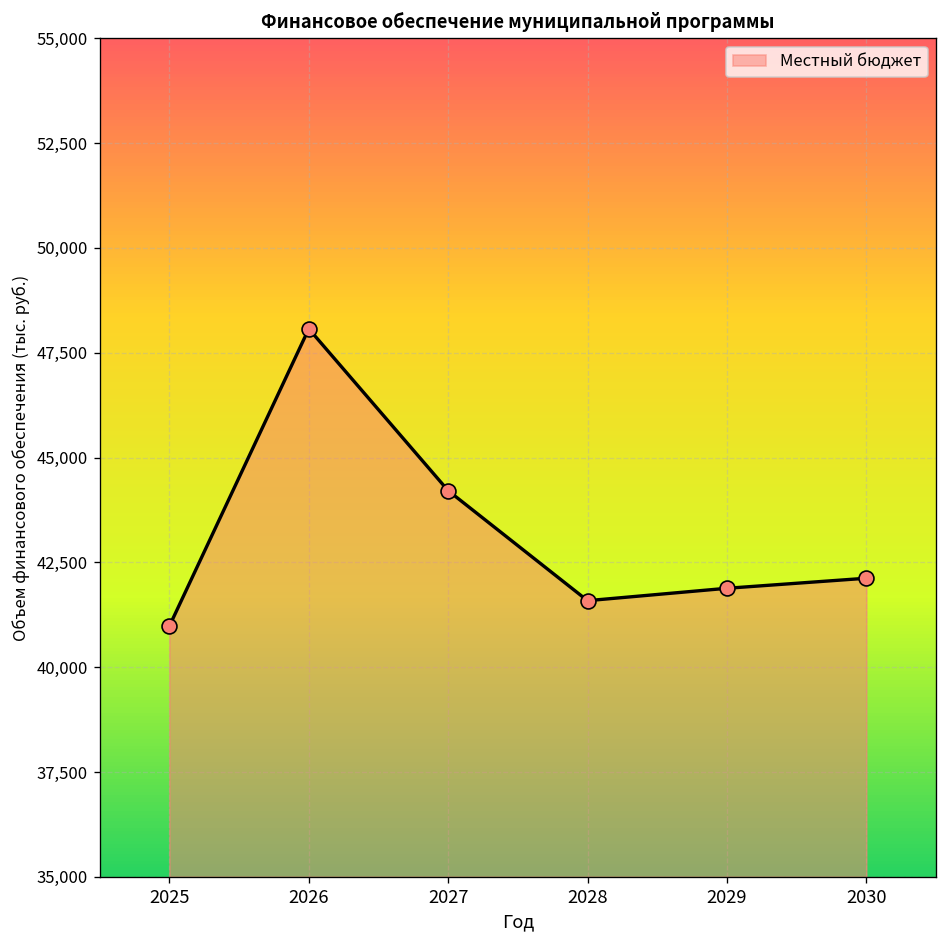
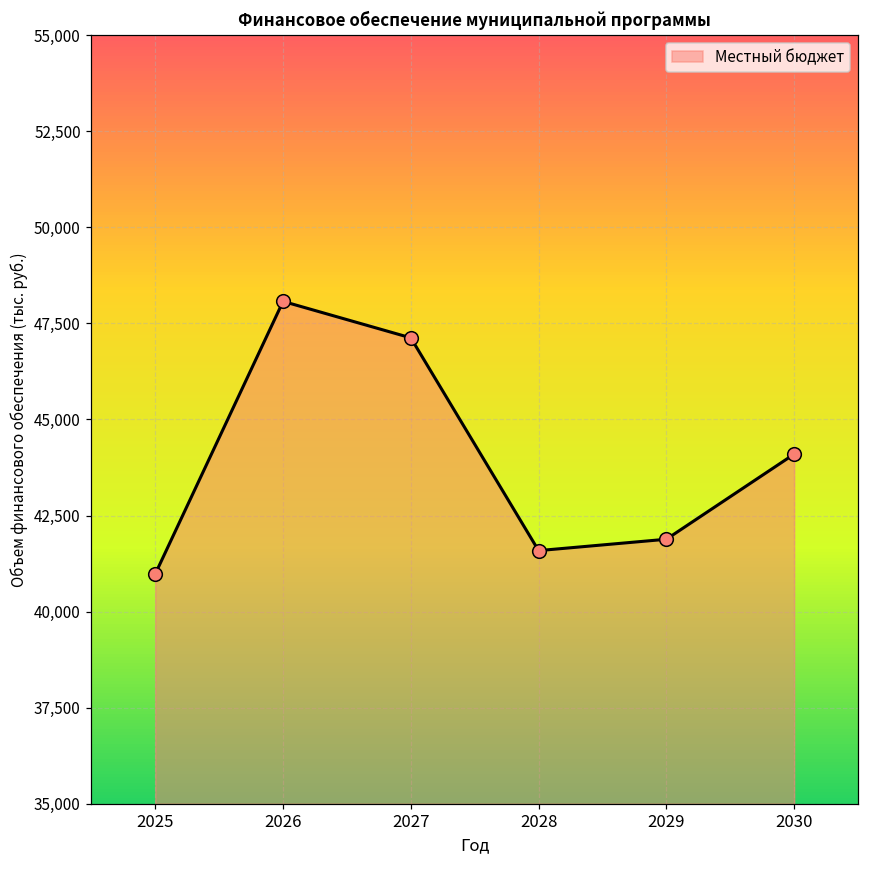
2027: 44,200 -> 47,100
2030: 42,100 -> 44,100
